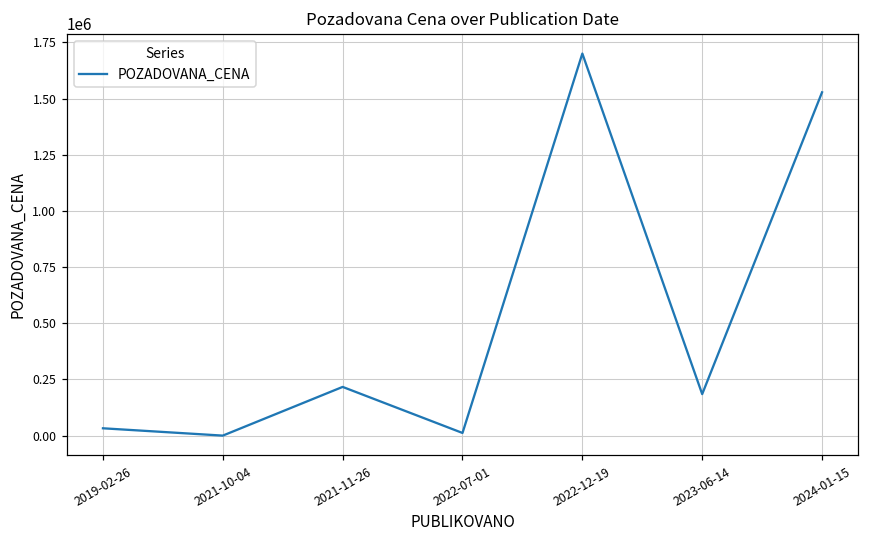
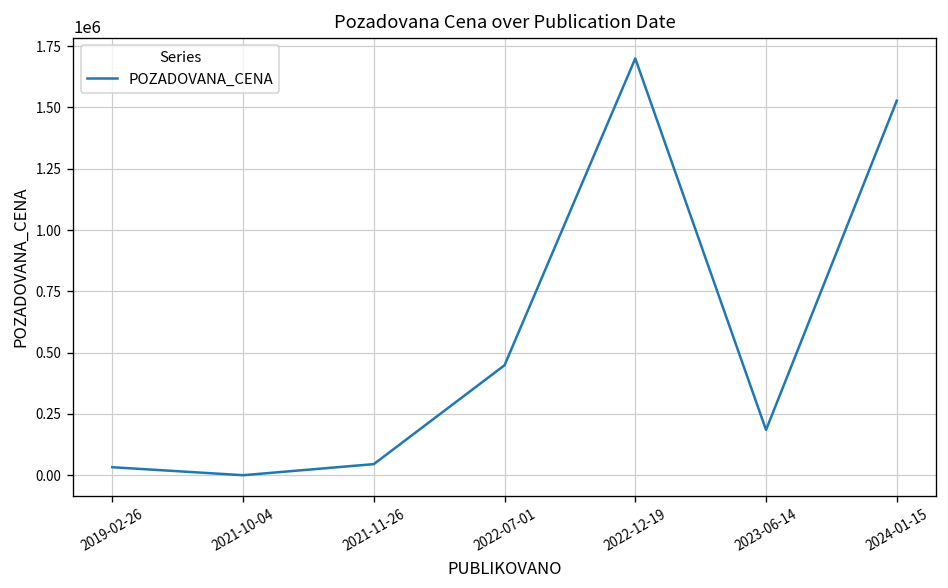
2021-11-26: 220000 -> 50000
2022-07-01: 10000 -> 450000
